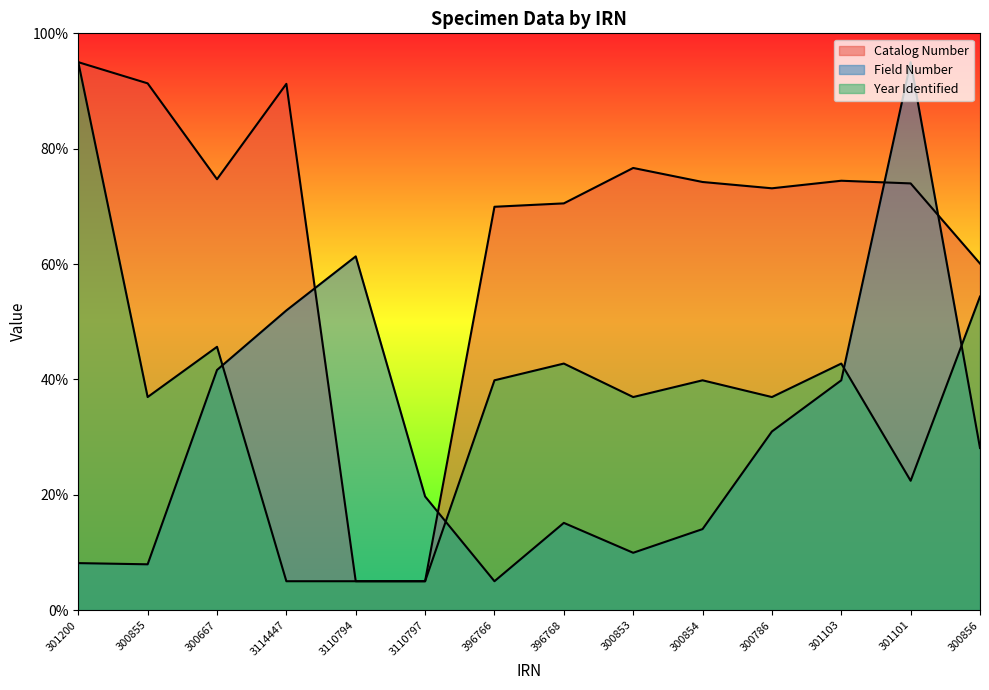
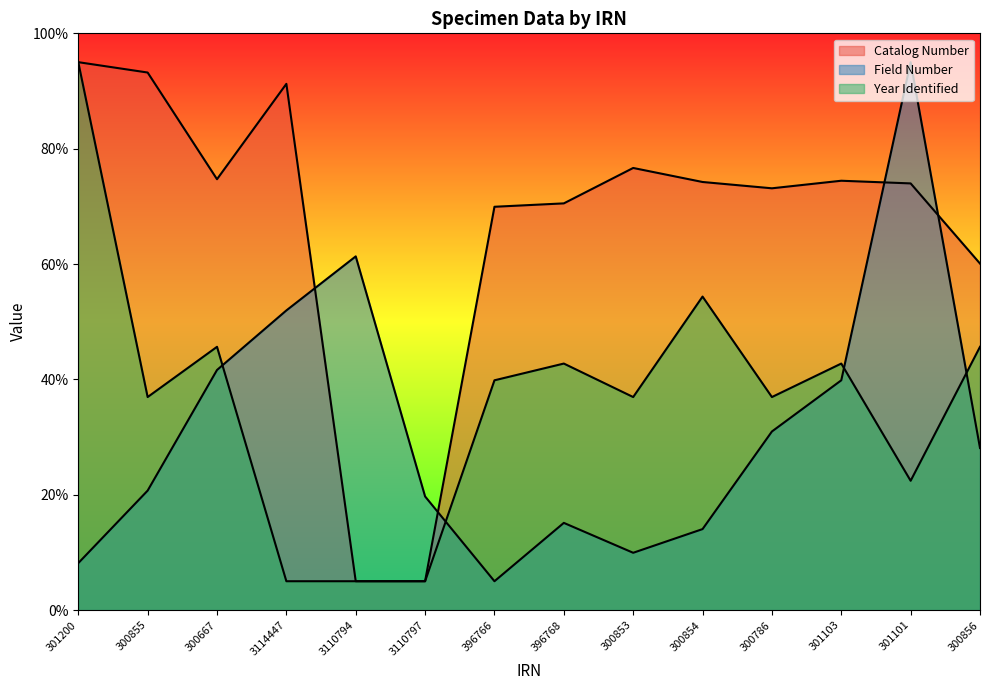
Catalog Number, 300855: 91% -> 93%
Field Number, 300855: 8% -> 21%
Year Identified, 300854: 40% -> 54%
Year Identified, 300856: 54% -> 46%
